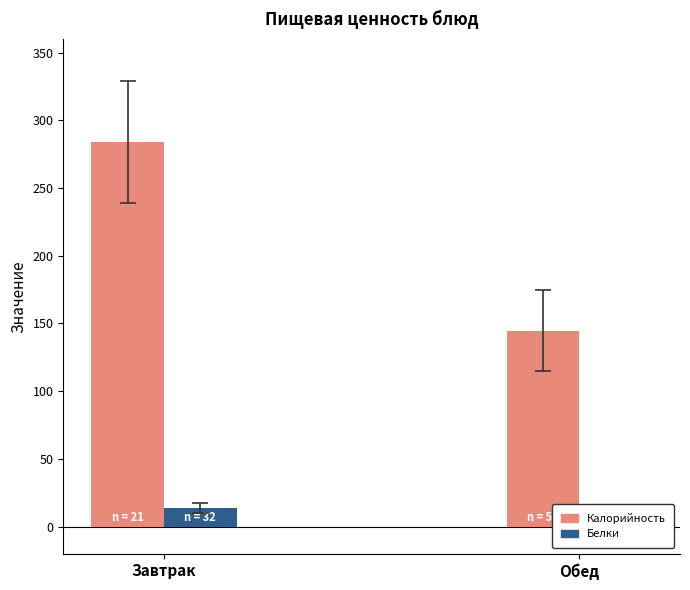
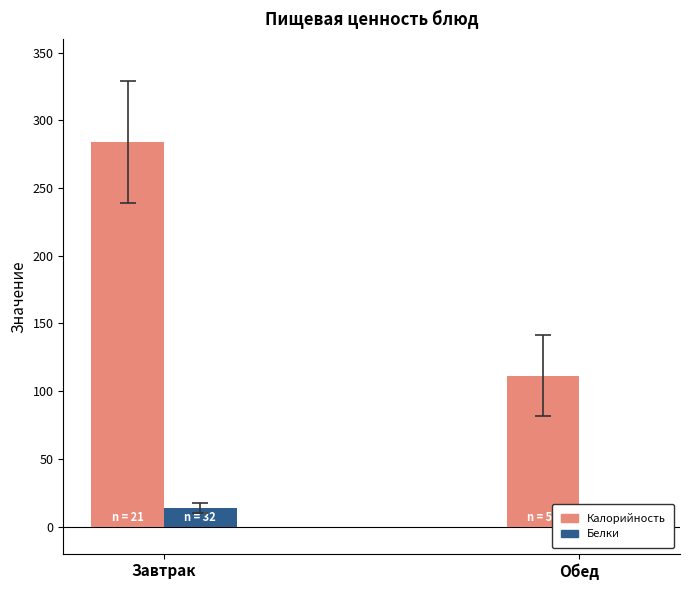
Калорийность, Обед: 145 -> 112
